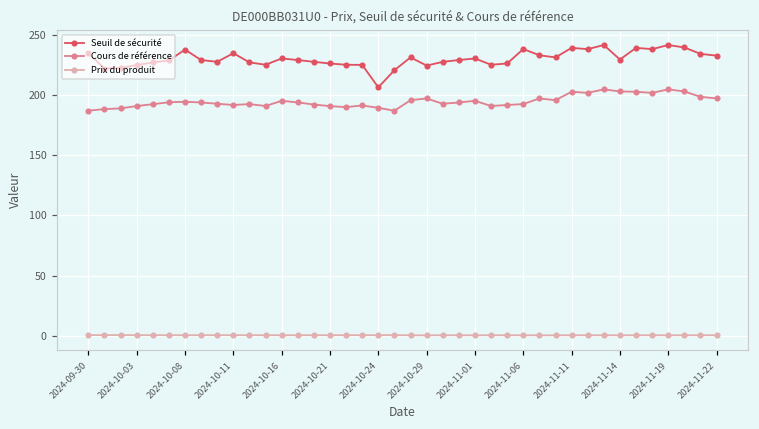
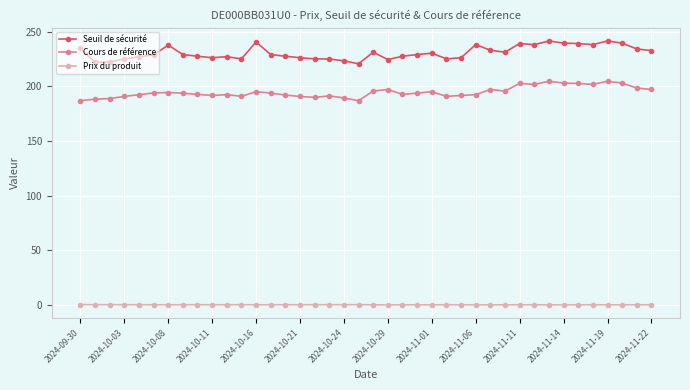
Seuil de sécurité, 2024-10-11: 235 -> 226
Seuil de sécurité, 2024-10-16: 230 -> 240
Seuil de sécurité, 2024-10-24: 206 -> 223
Seuil de sécurité, 2024-11-14: 229 -> 239
